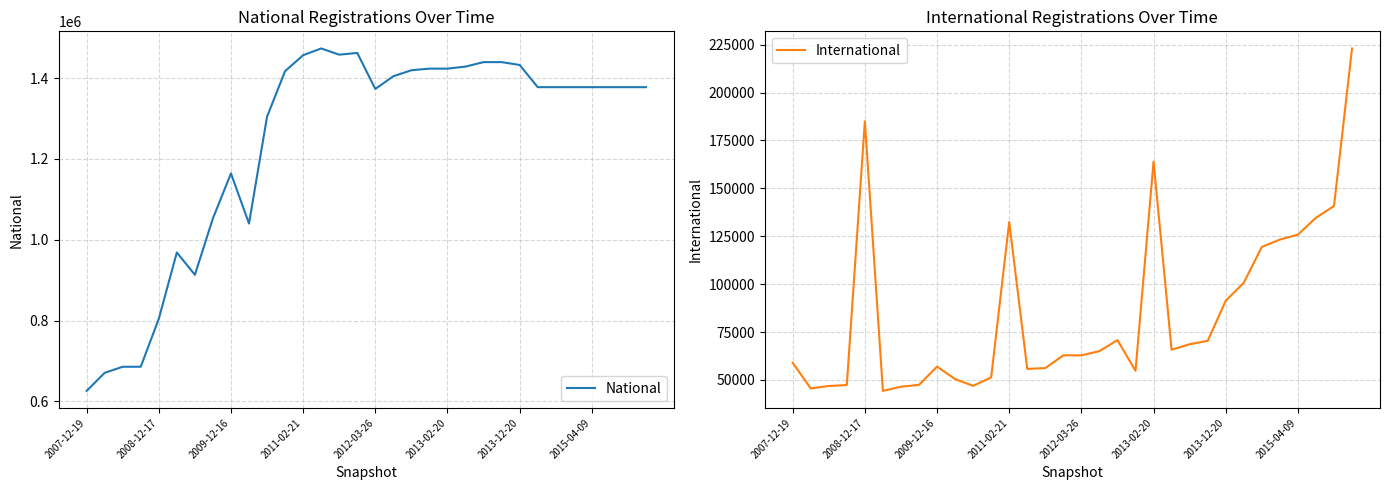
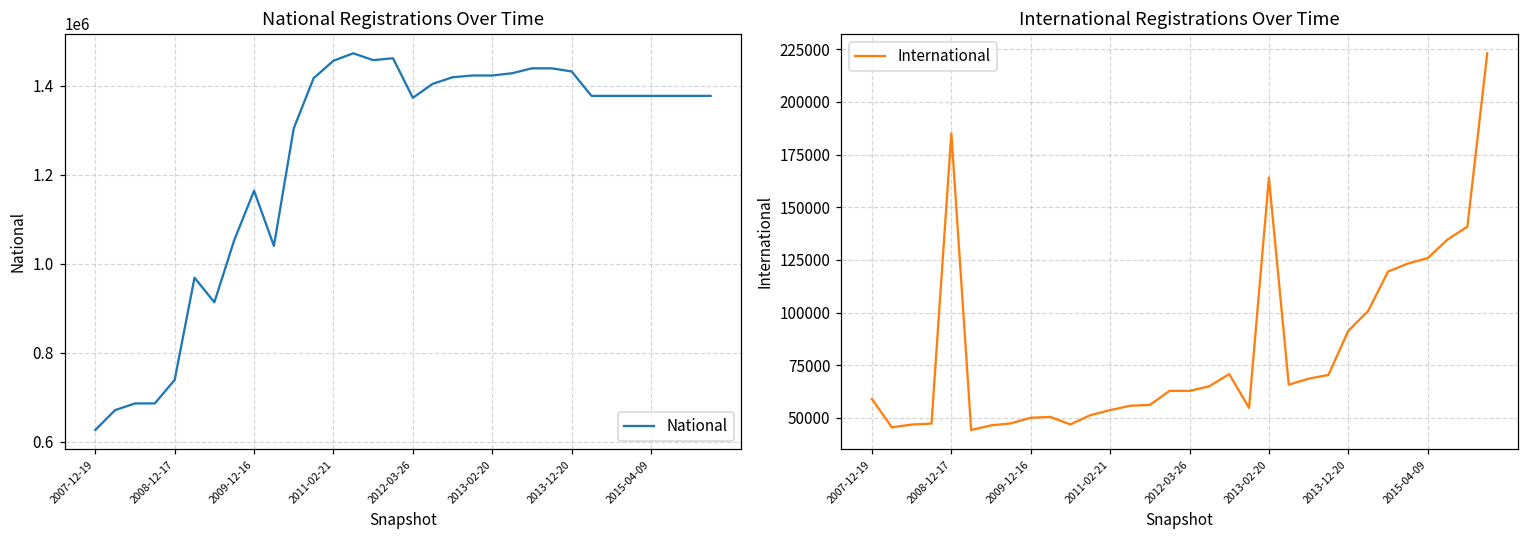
National Registrations Over Time, 2008-12-17: 800000 -> 740000
International Registrations Over Time, 2009-12-16: 57000 -> 50000
International Registrations Over Time, 2011-02-21: 132000 -> 54000
